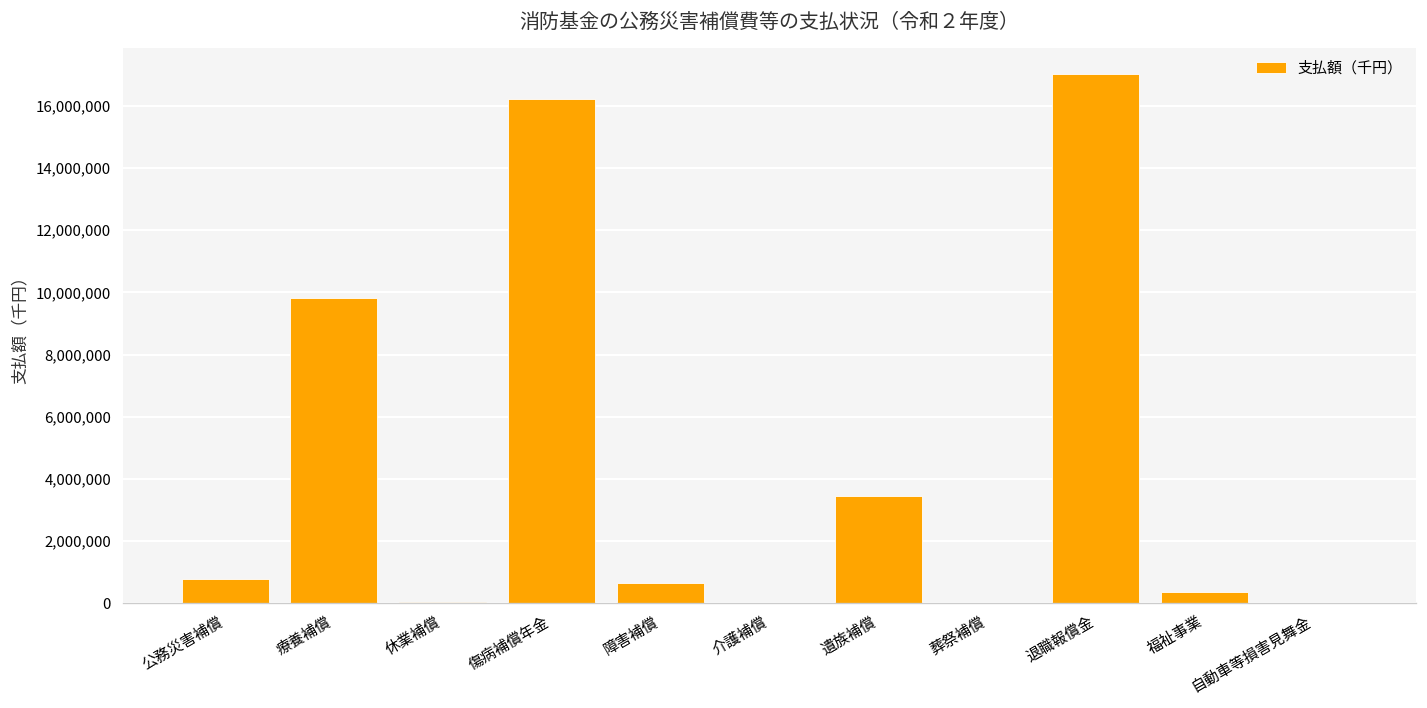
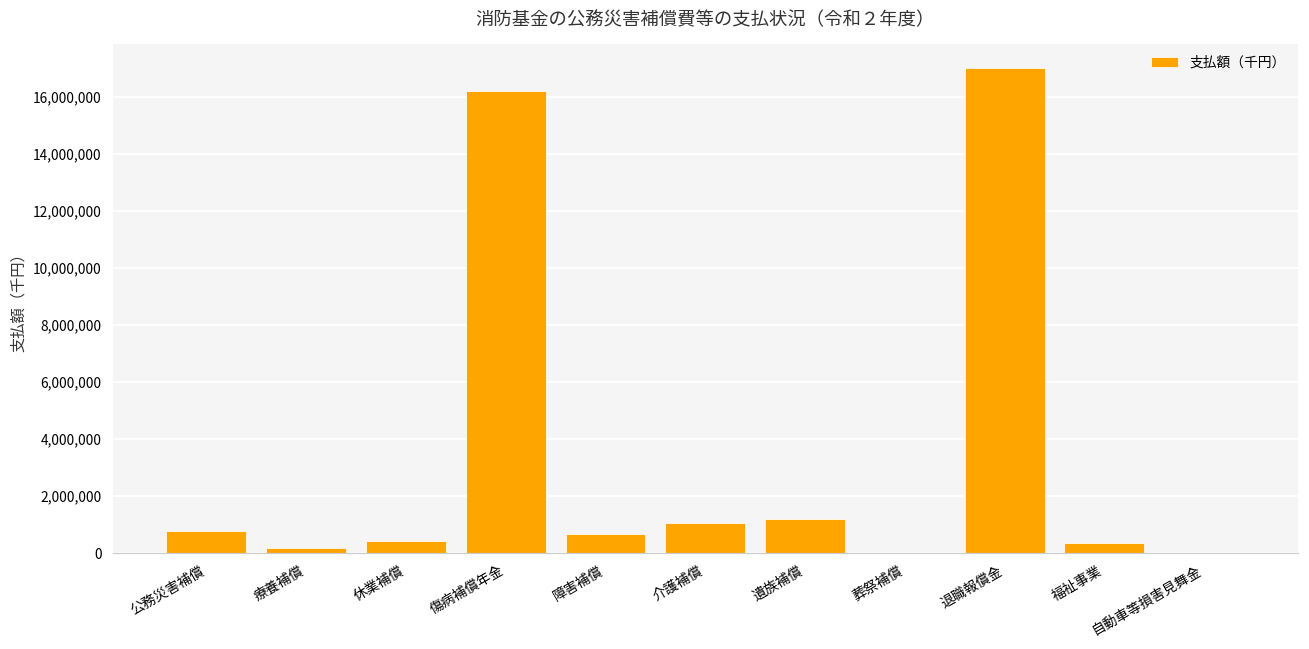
療養補償: 9,800,000 -> 200,000
休業補償: 0 -> 400,000
介護補償: 0 -> 1,100,000
遺族補償: 3,500,000 -> 1,200,000
